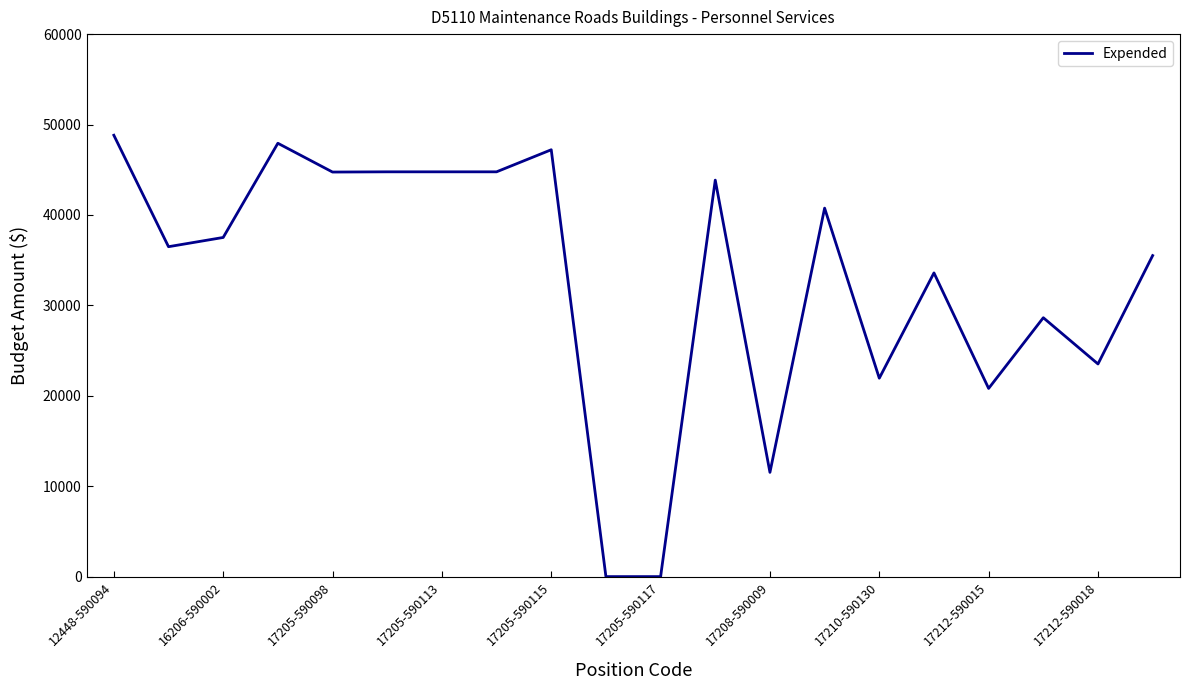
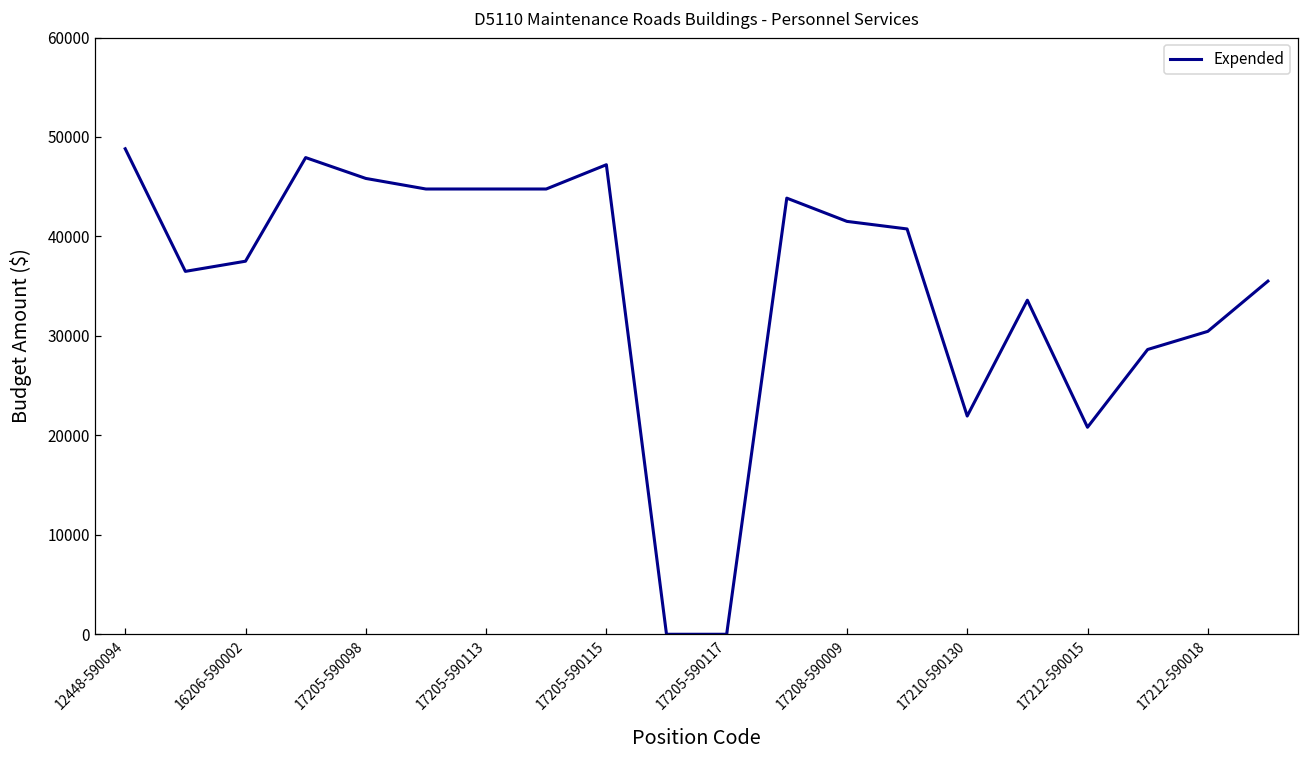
17205-590098: 45000 -> 46000
17208-590009: 12000 -> 42000
17212-590018: 24000 -> 30000
